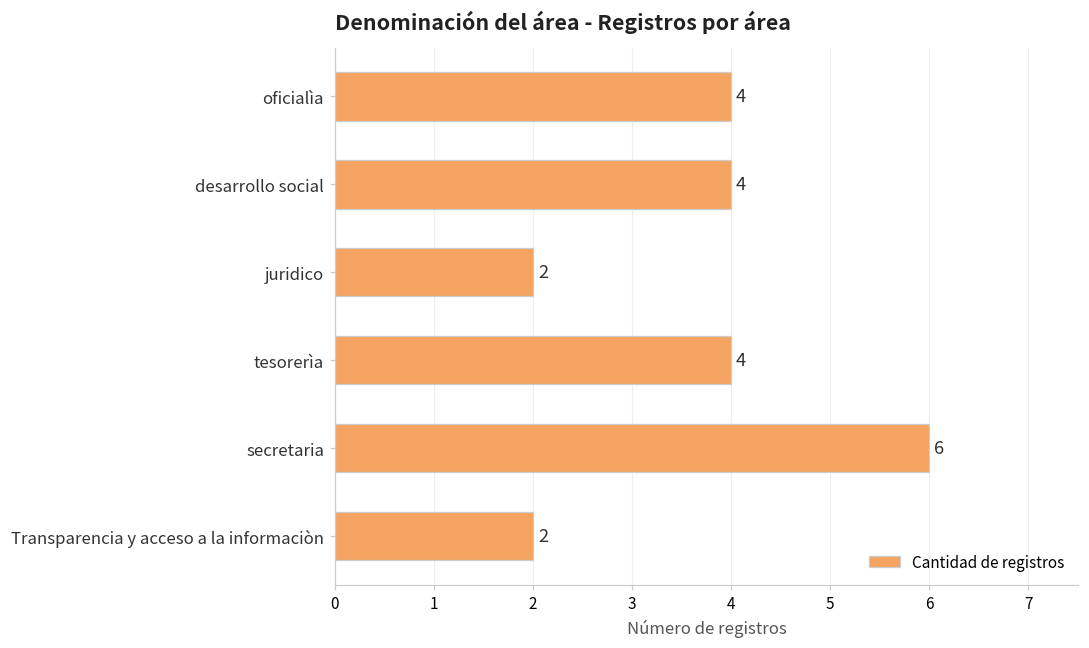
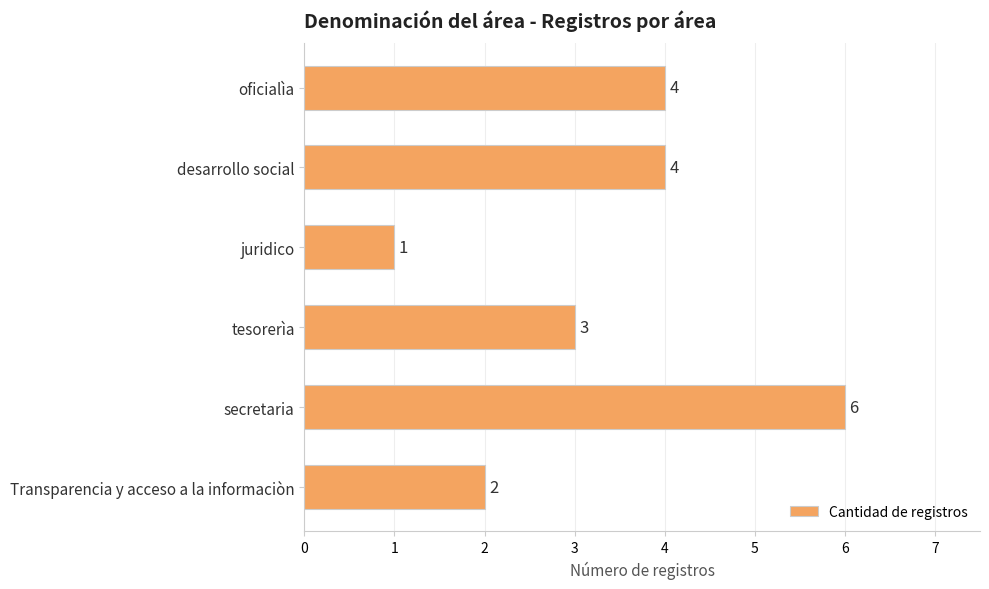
juridico: 2 -> 1
tesorerìa: 4 -> 3
